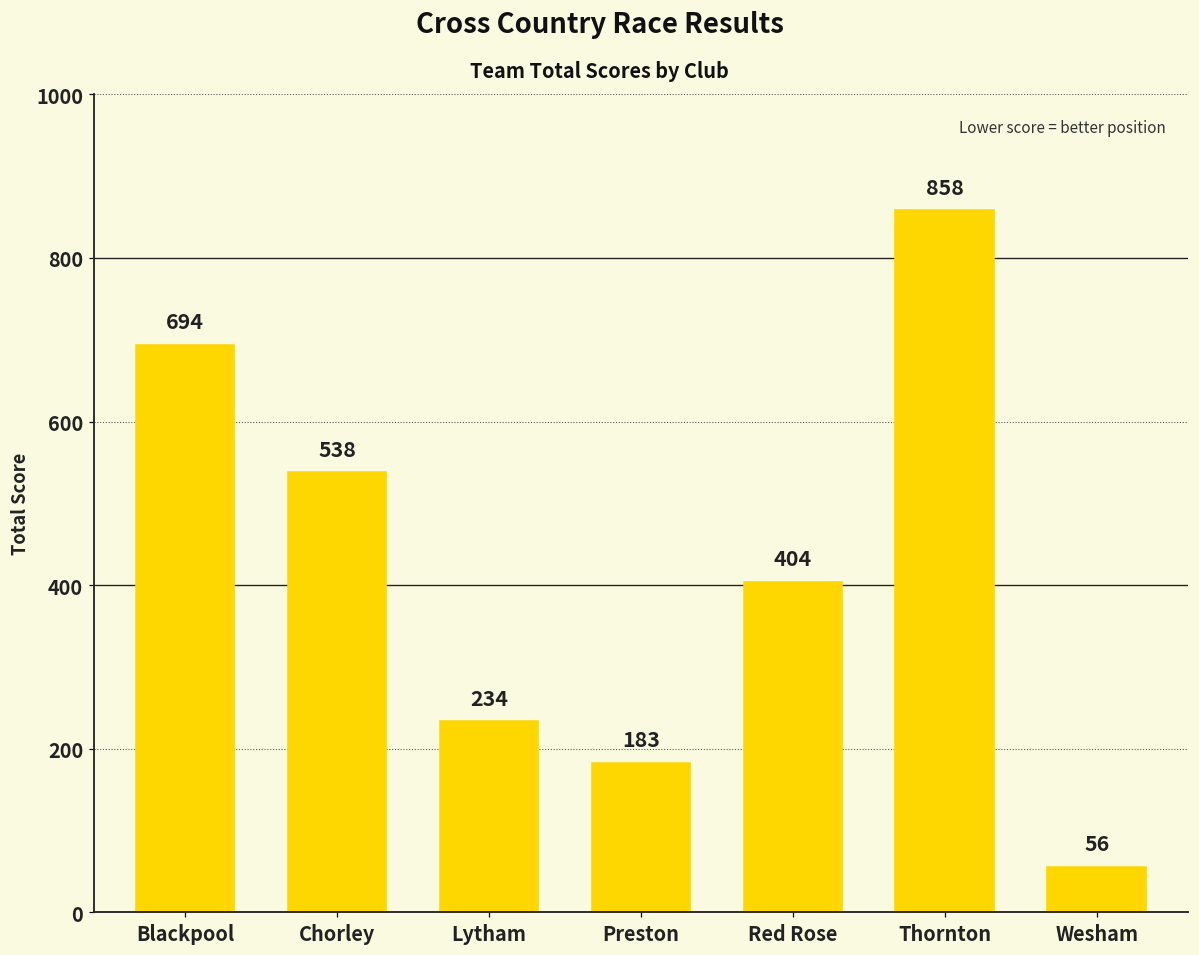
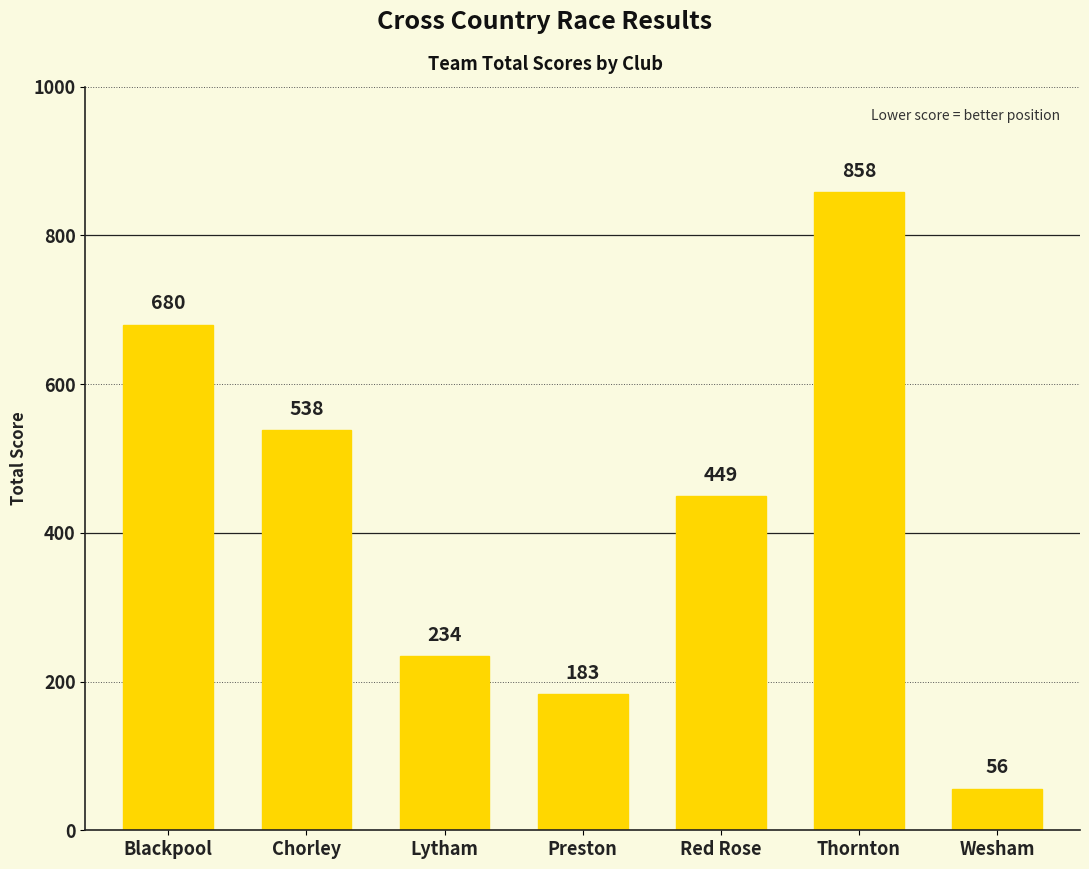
Blackpool: 694 -> 680
Red Rose: 404 -> 449
